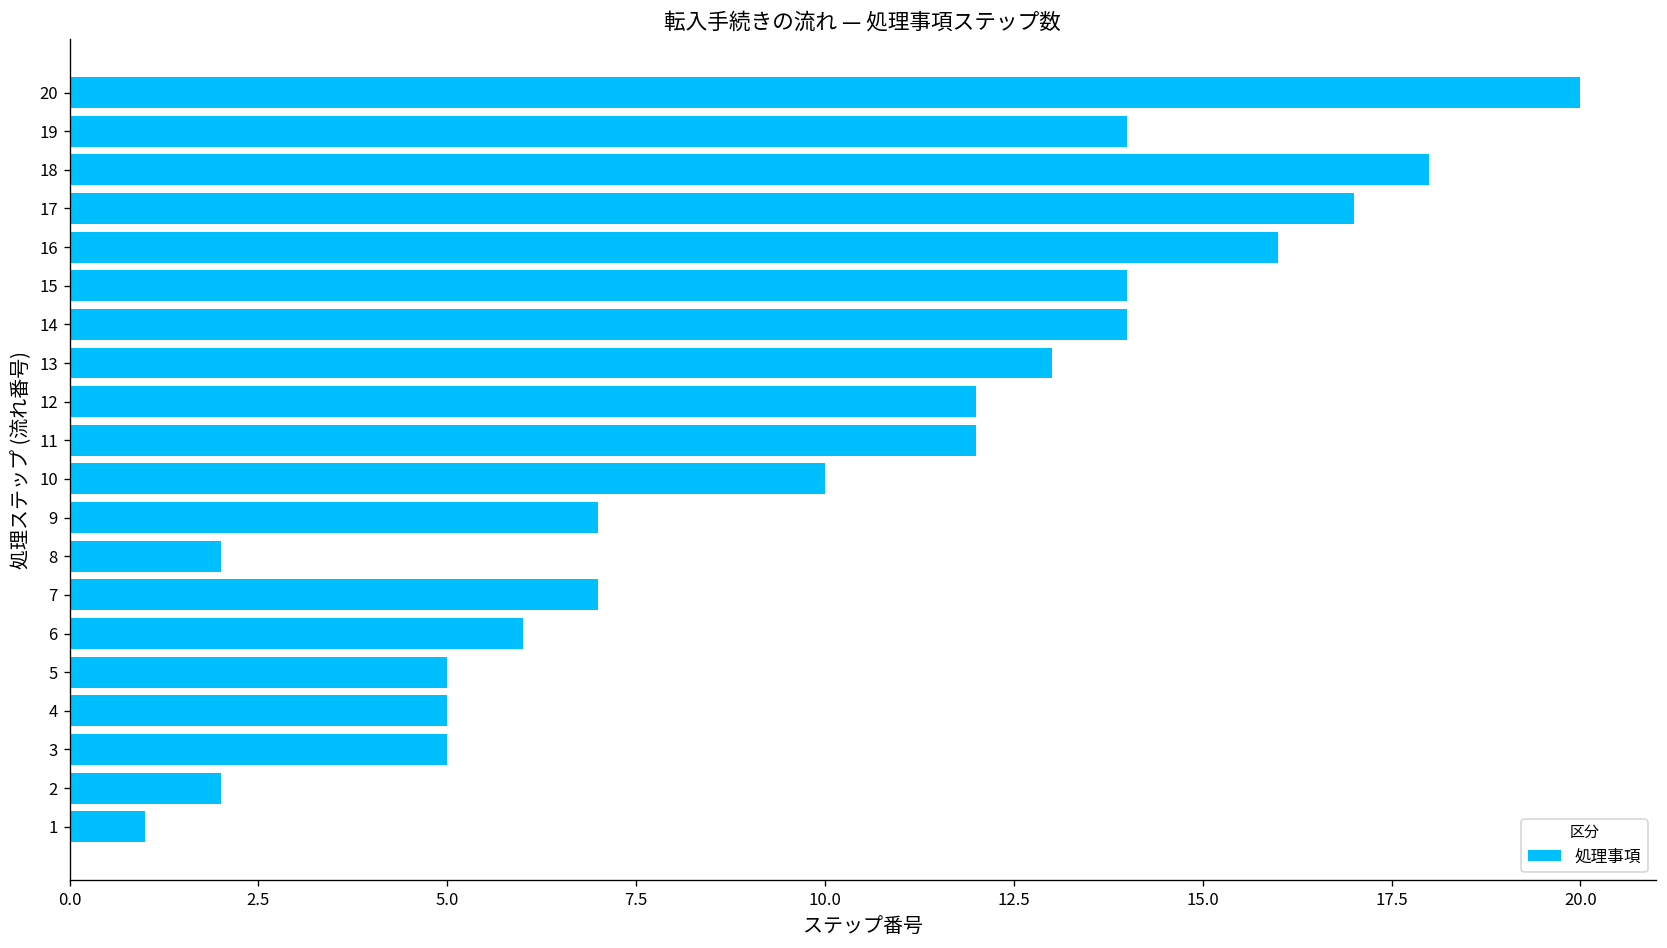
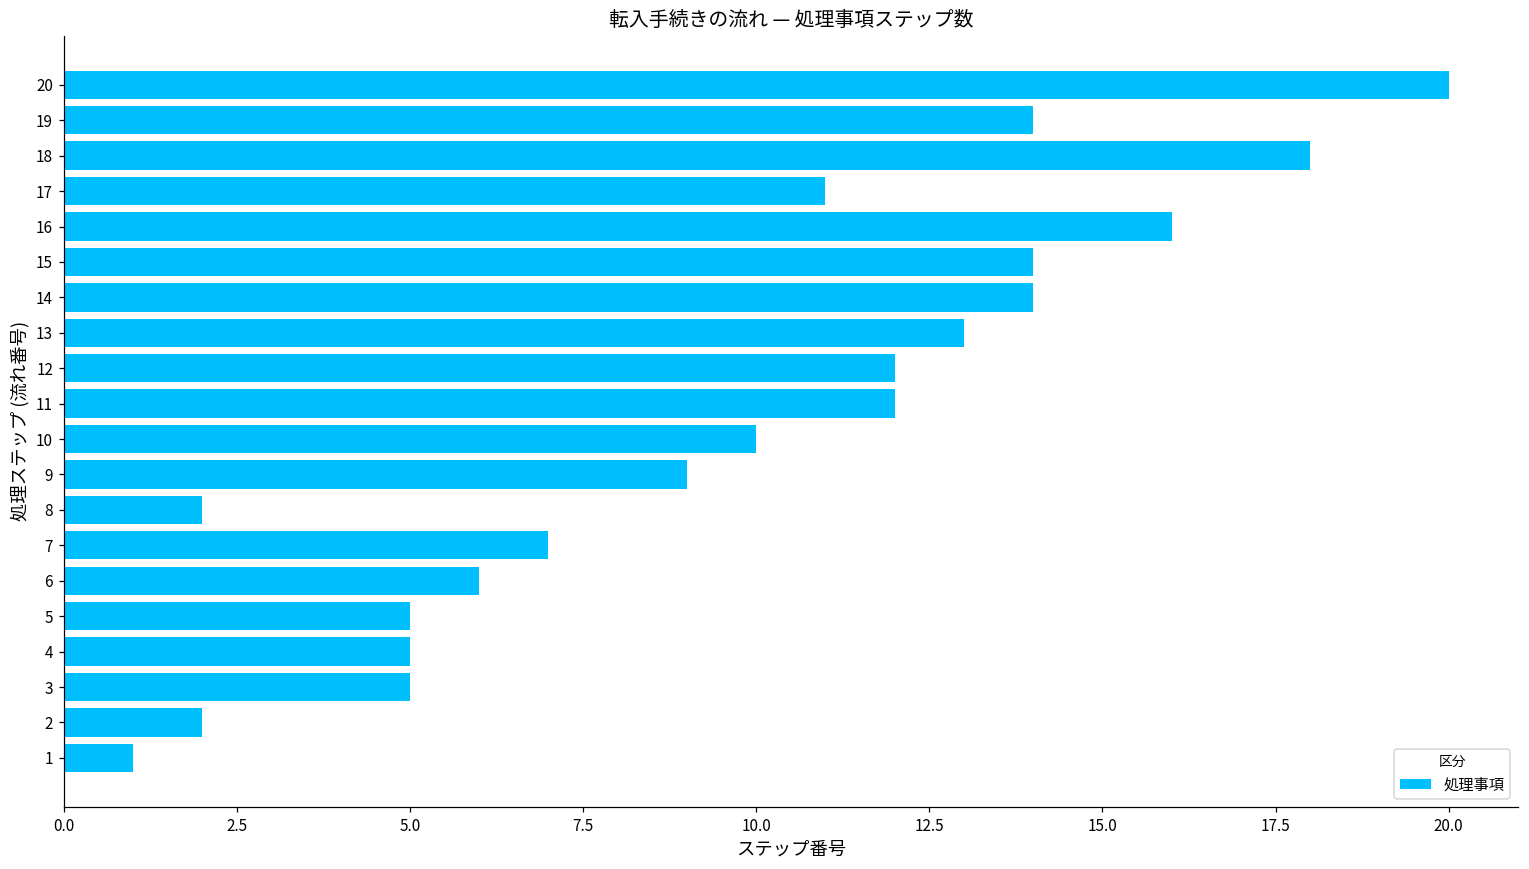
17: 17 -> 11
9: 7 -> 9
